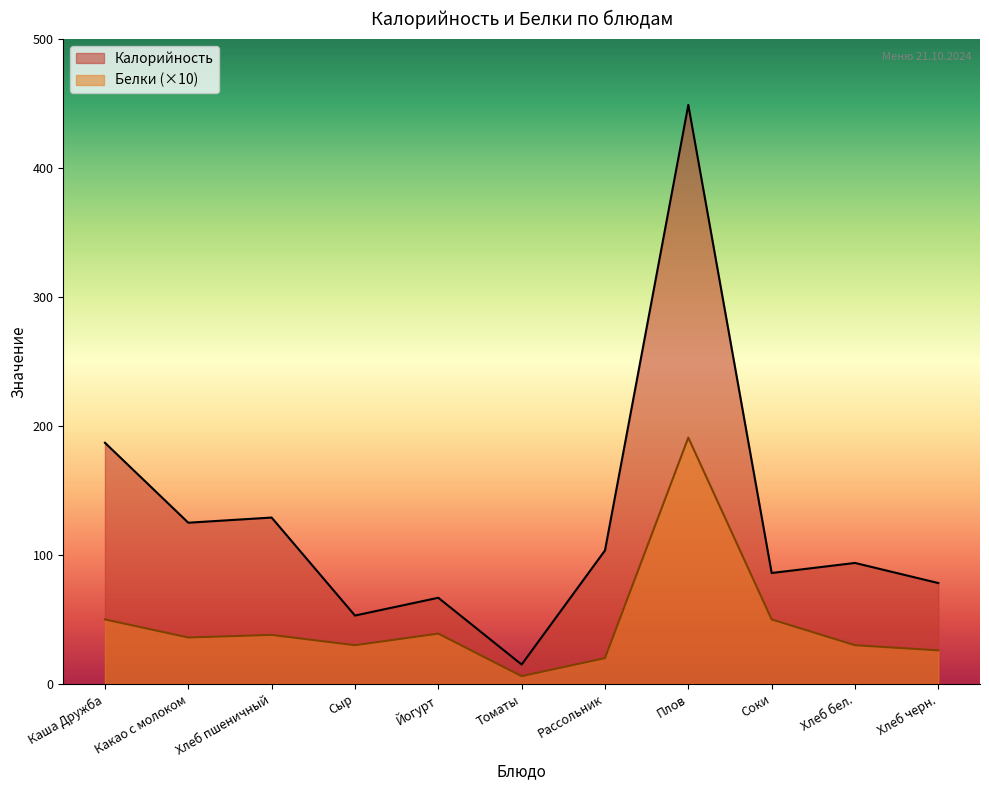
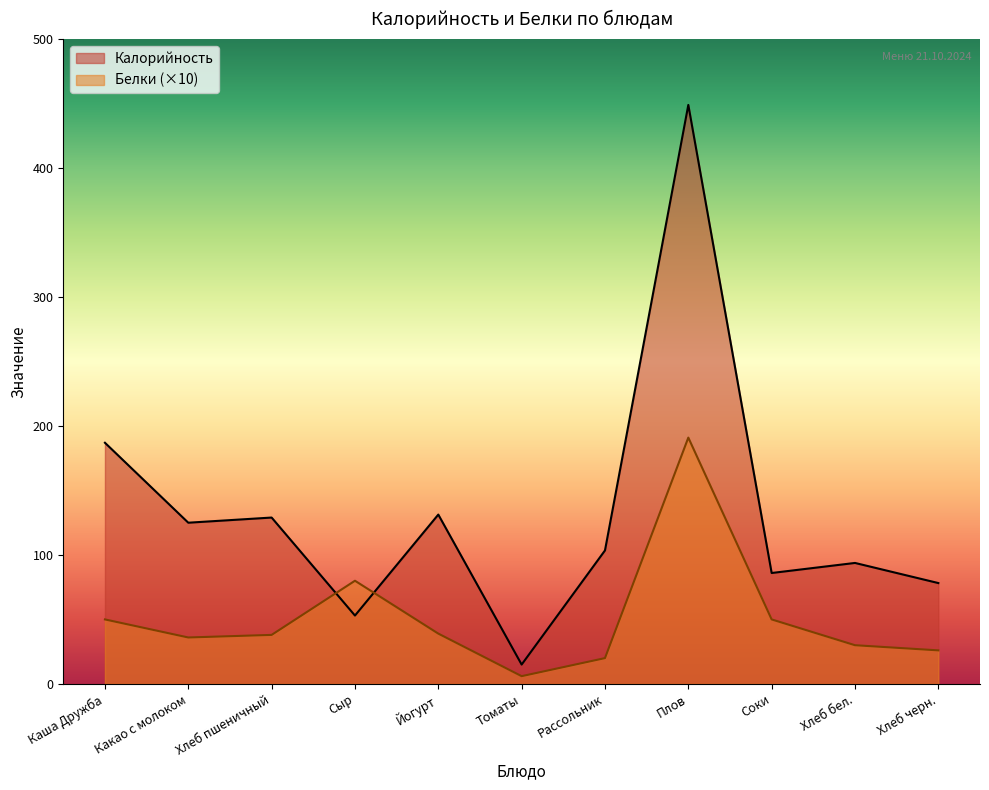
Белки (×10), Сыр: 30 -> 80
Калорийность, Йогурт: 67 -> 131
